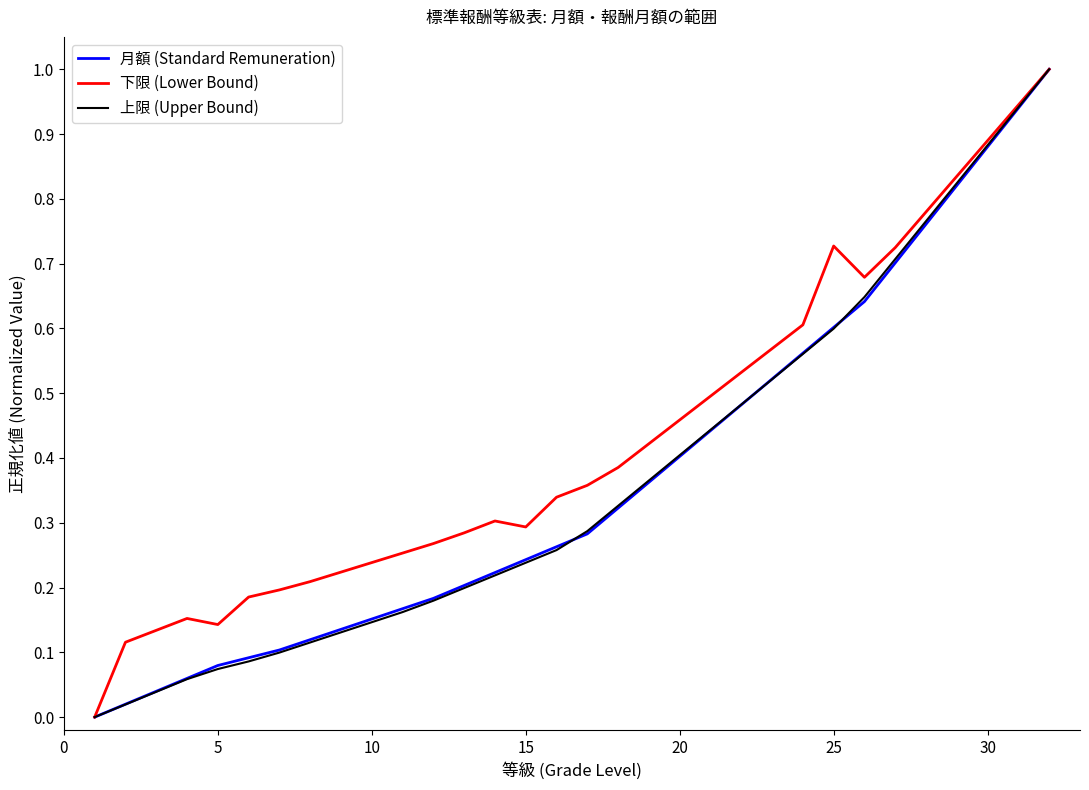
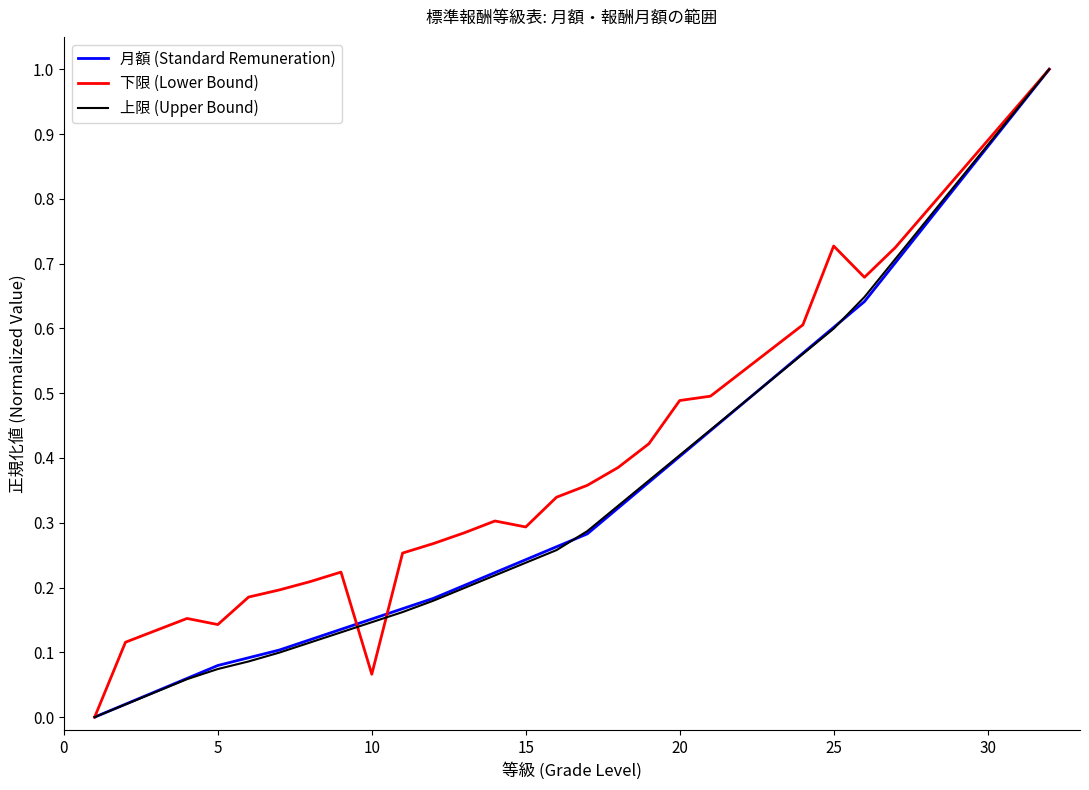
下限 (Lower Bound), 10: 0.24 -> 0.07
下限 (Lower Bound), 20: 0.46 -> 0.49
